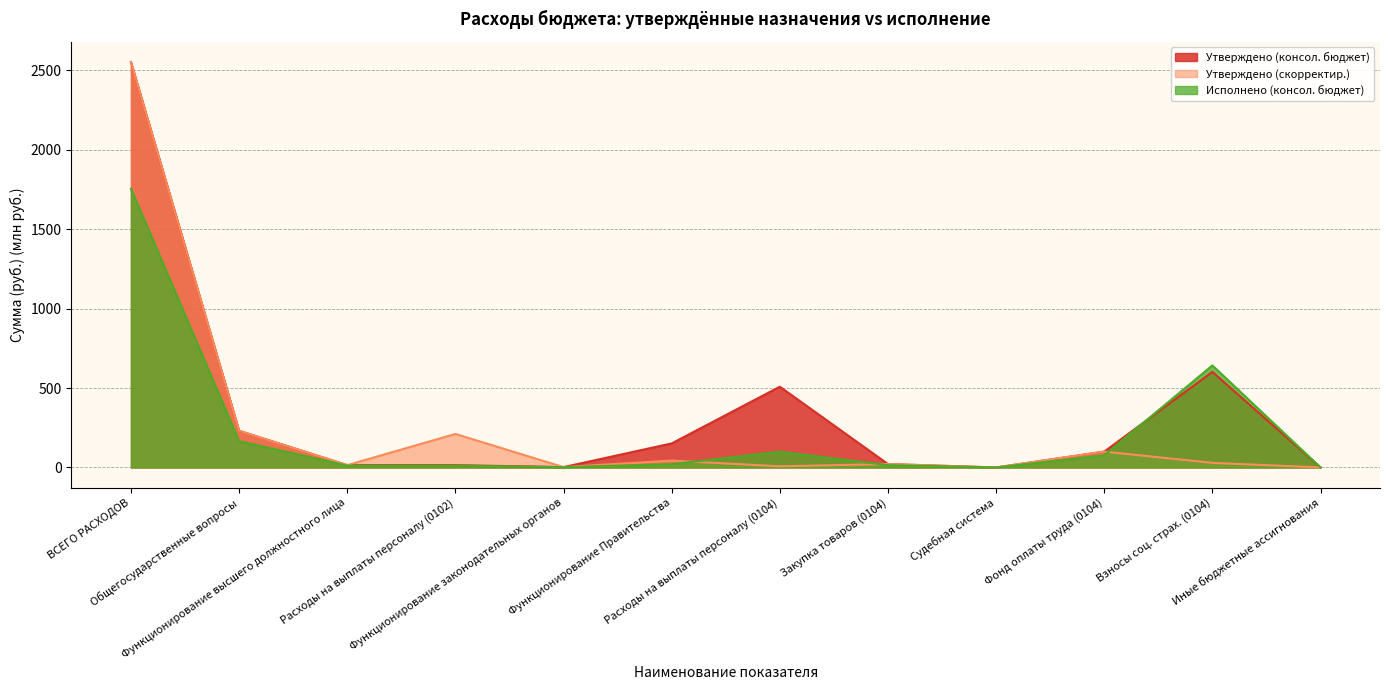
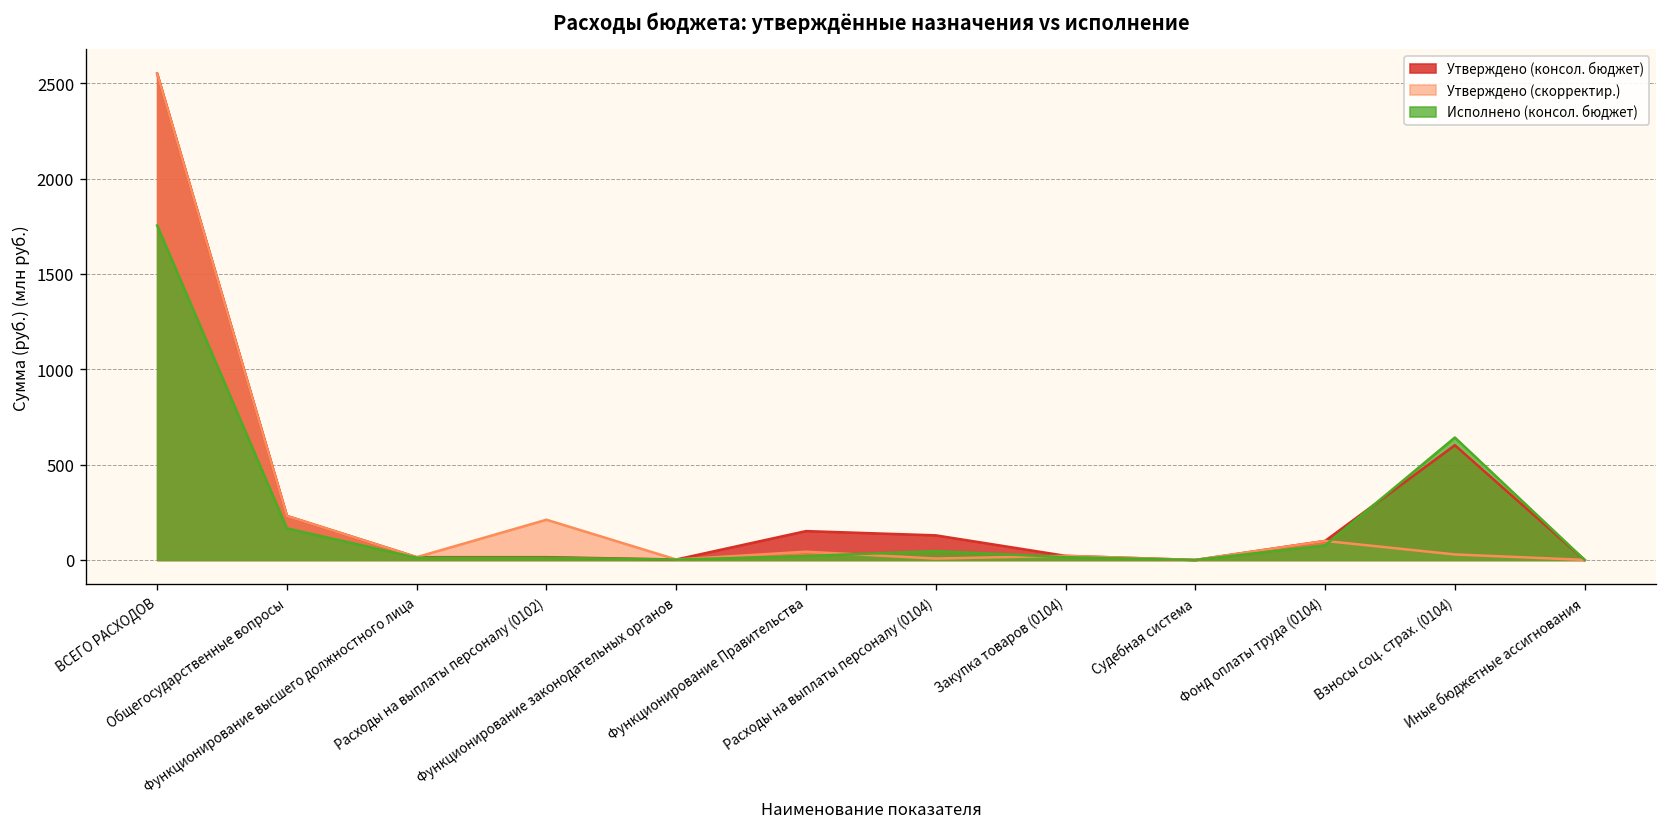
Утверждено (консол. бюджет), Расходы на выплаты персоналу (0104): 510 -> 130
Исполнено (консол. бюджет), Расходы на выплаты персоналу (0104): 100 -> 50
